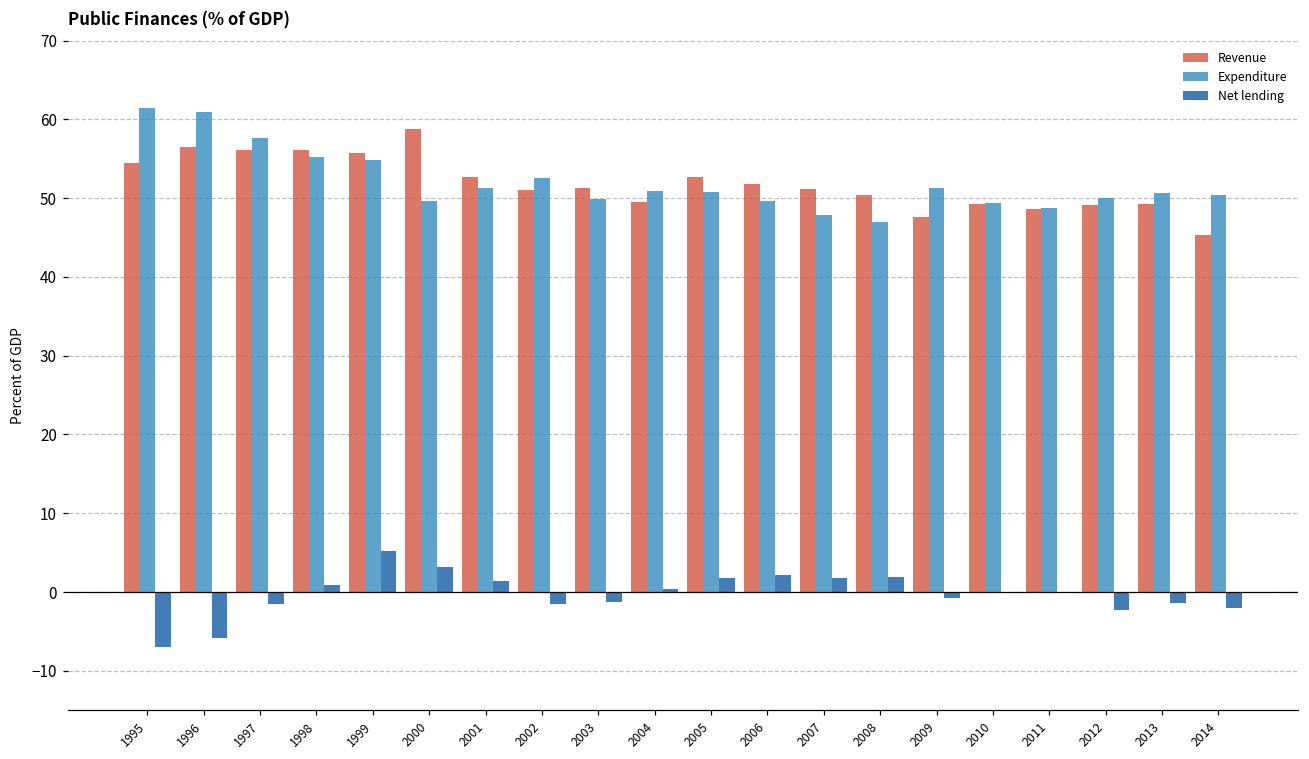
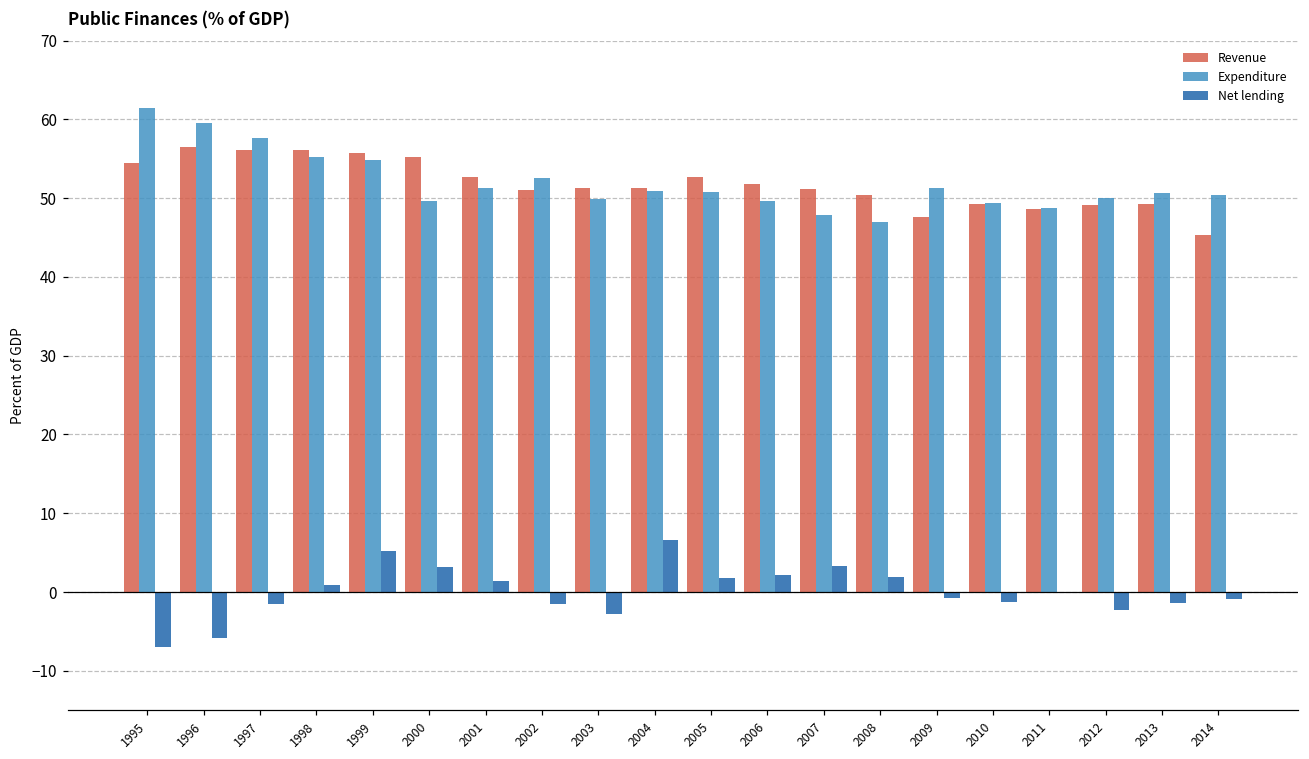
Expenditure, 1996: 61 -> 60
Revenue, 2000: 59 -> 55
Net lending, 2003: -1 -> -3
Revenue, 2004: 50 -> 51
Net lending, 2004: 0 -> 7
Net lending, 2007: 2 -> 3
Net lending, 2010: 0 -> -1
Net lending, 2014: -2 -> -1
